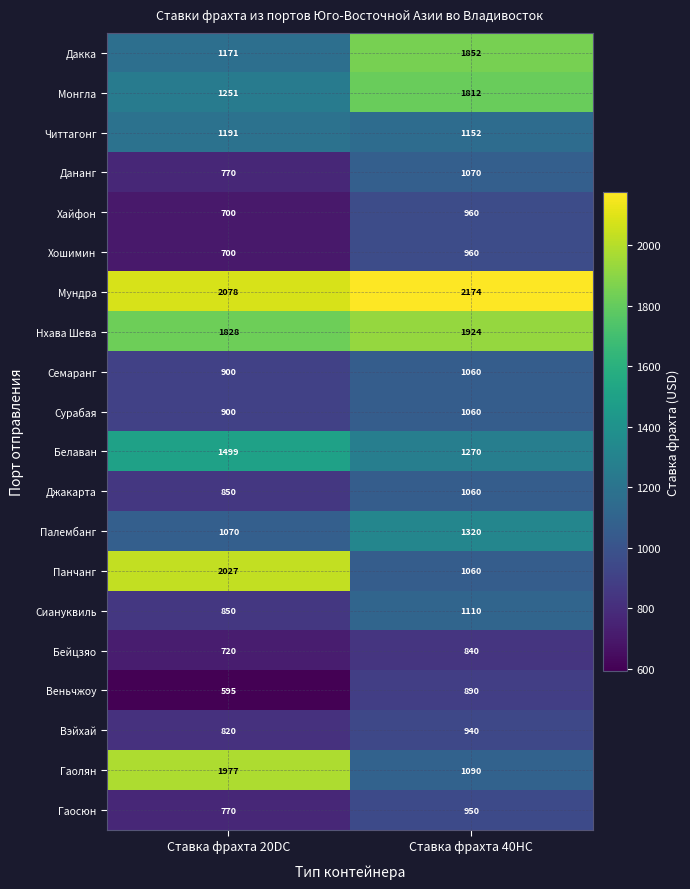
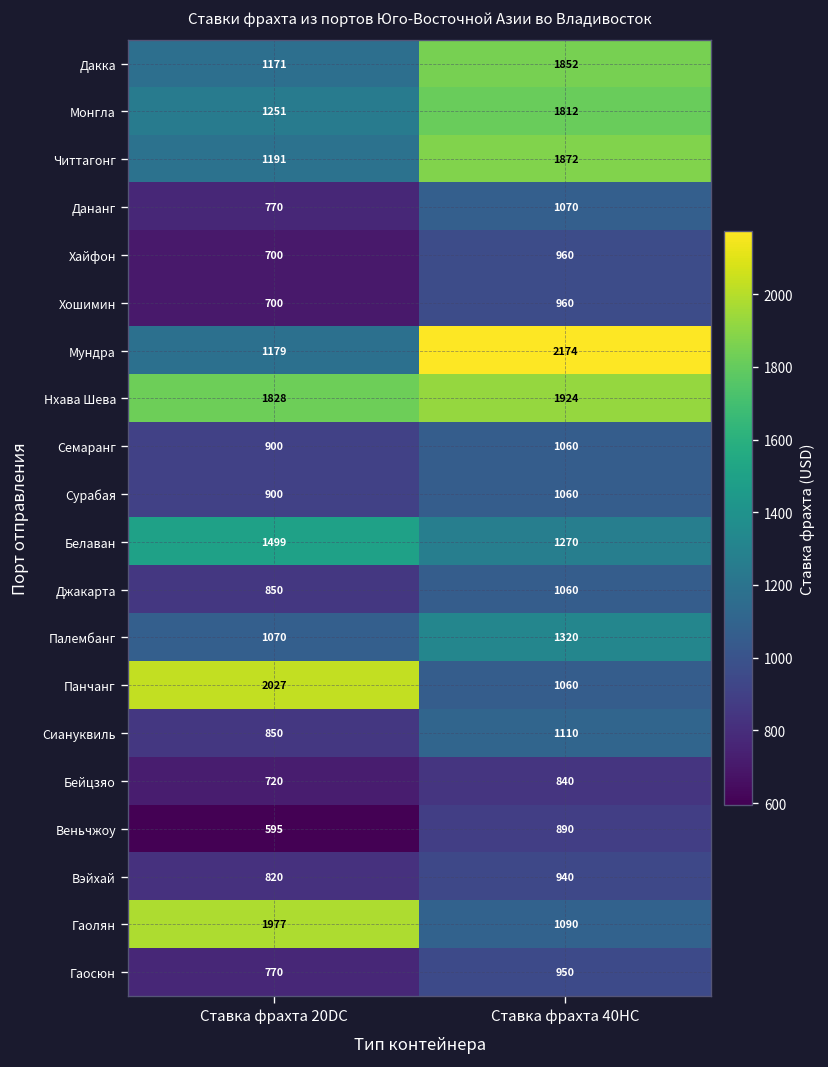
Читтагонг, Ставка фрахта 40HC: 1152 -> 1872
Мундра, Ставка фрахта 20DC: 2078 -> 1179
